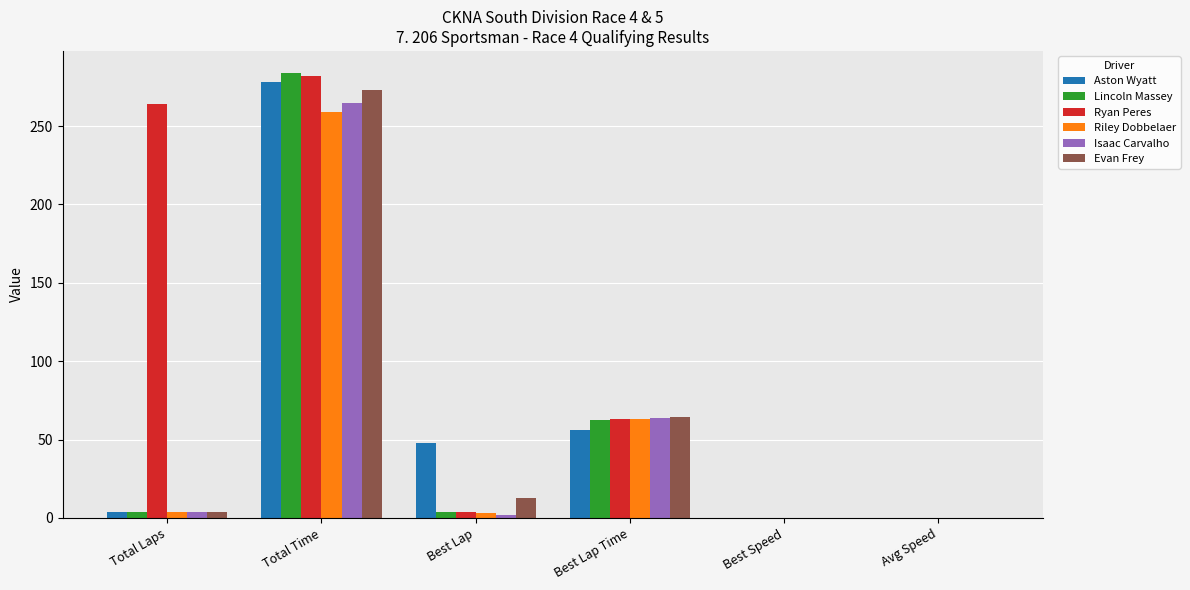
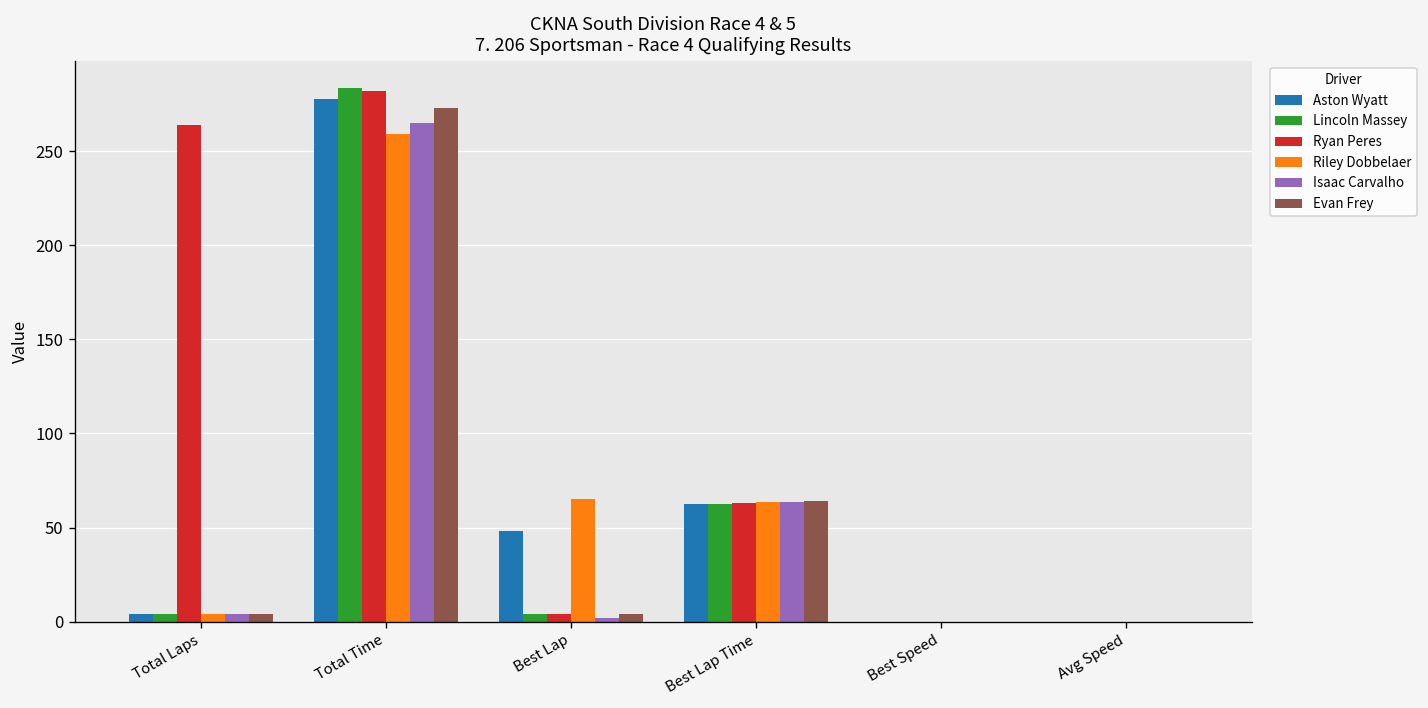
Riley Dobbelaer, Best Lap: 3 -> 65
Evan Frey, Best Lap: 13 -> 4
Aston Wyatt, Best Lap Time: 56 -> 62
